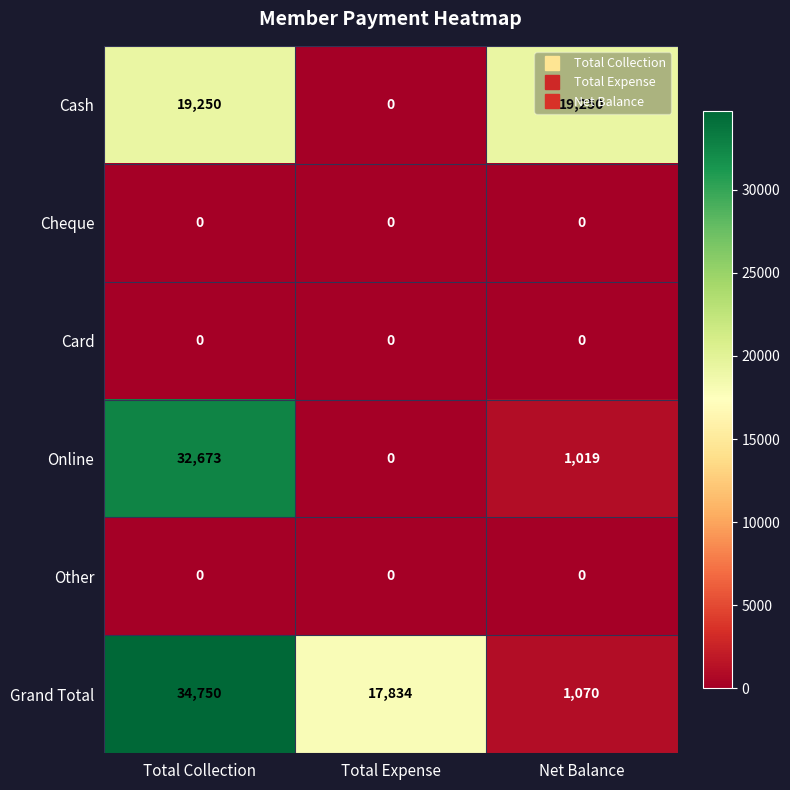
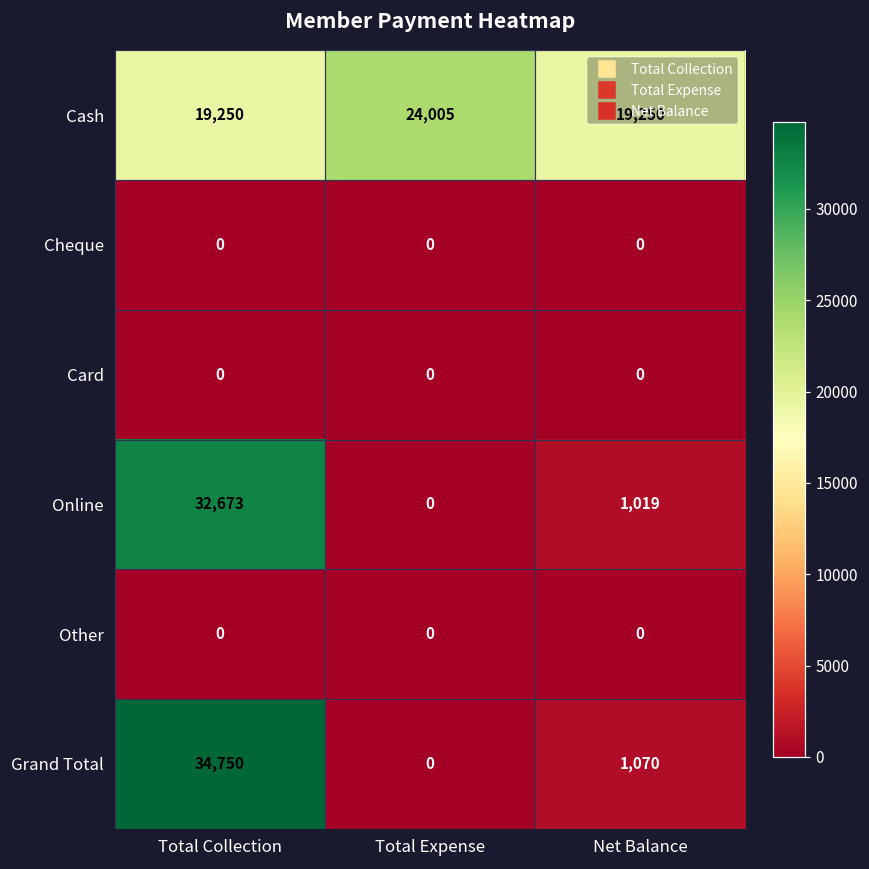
Cash, Total Expense: 0 -> 24,005
Grand Total, Total Expense: 17,834 -> 0
